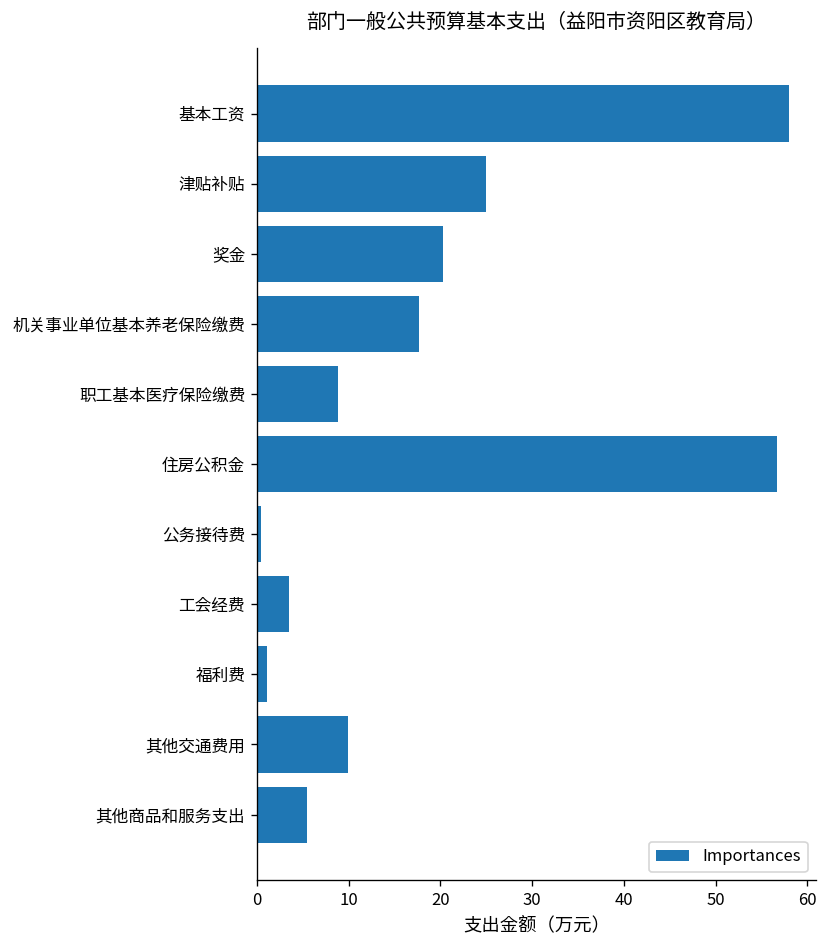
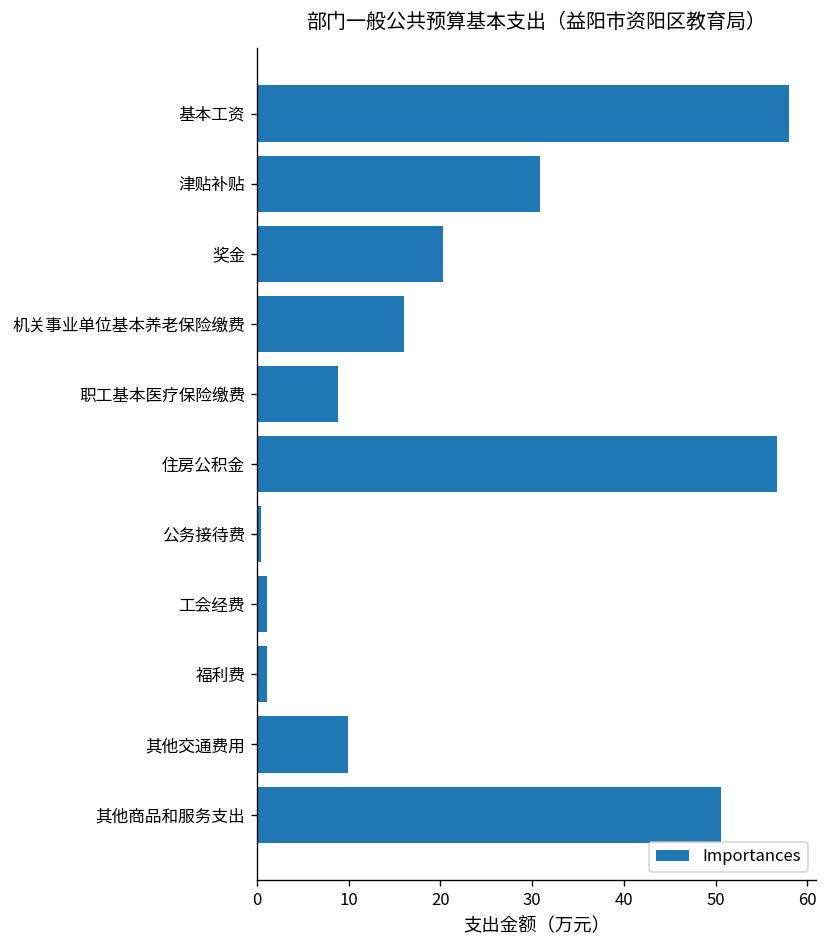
津贴补贴: 25 -> 31
机关事业单位基本养老保险缴费: 18 -> 16
工会经费: 4 -> 1
其他商品和服务支出: 6 -> 51
